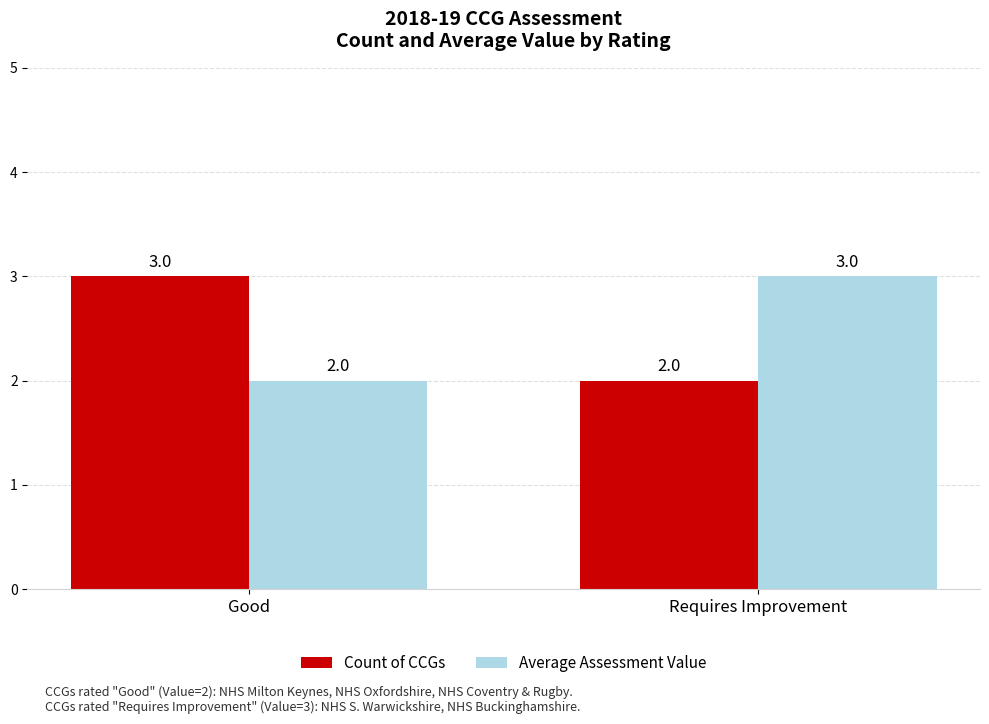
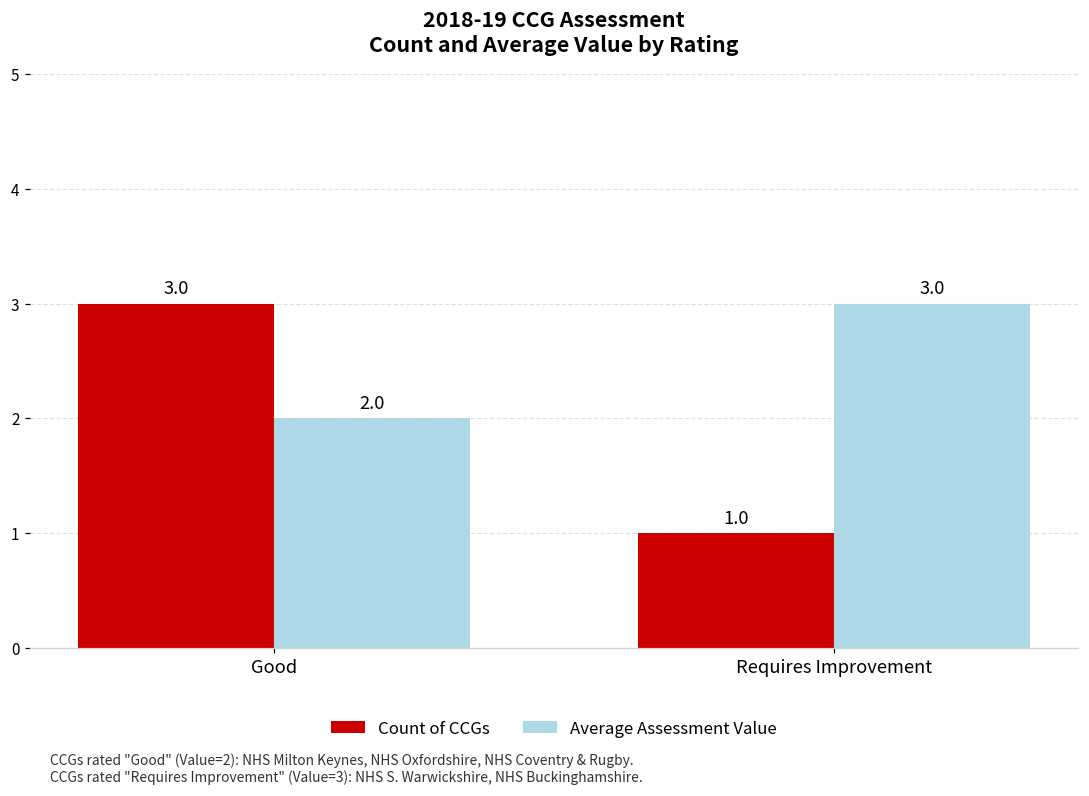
Count of CCGs, Requires Improvement: 2.0 -> 1.0
